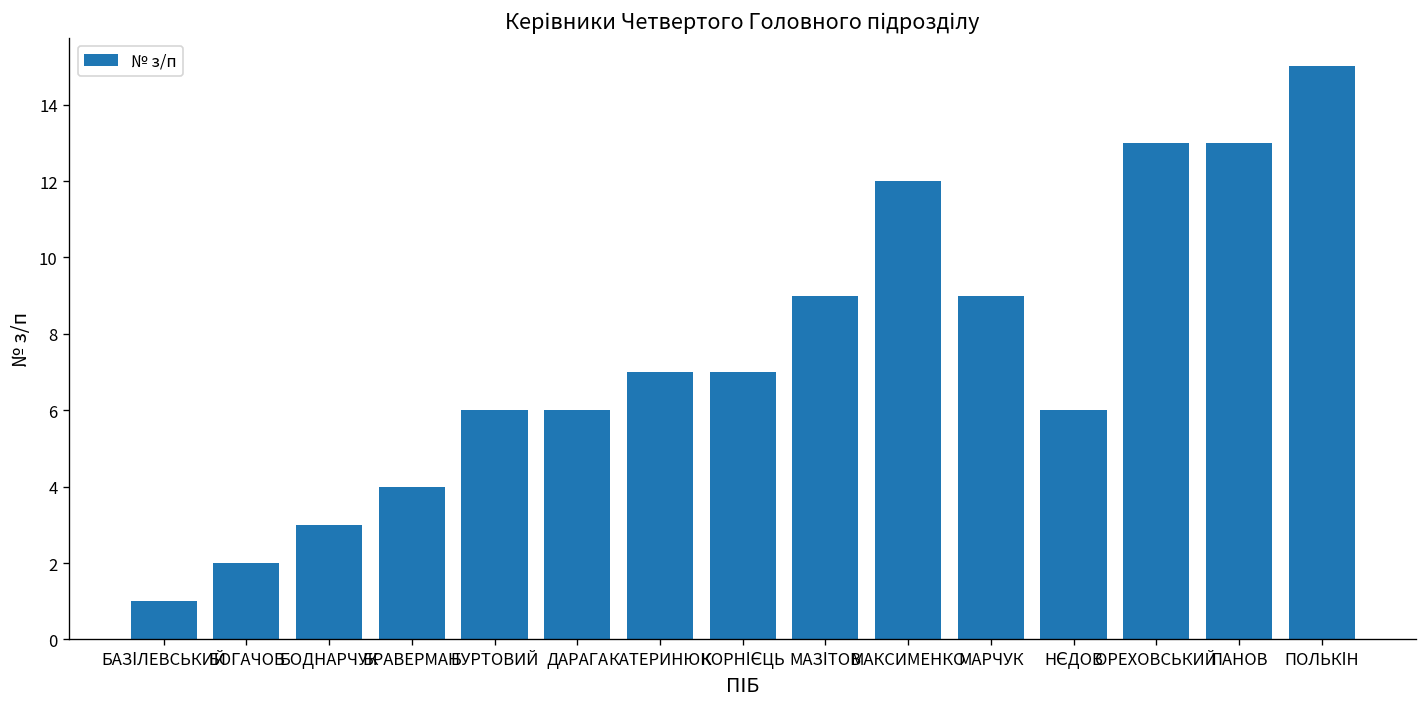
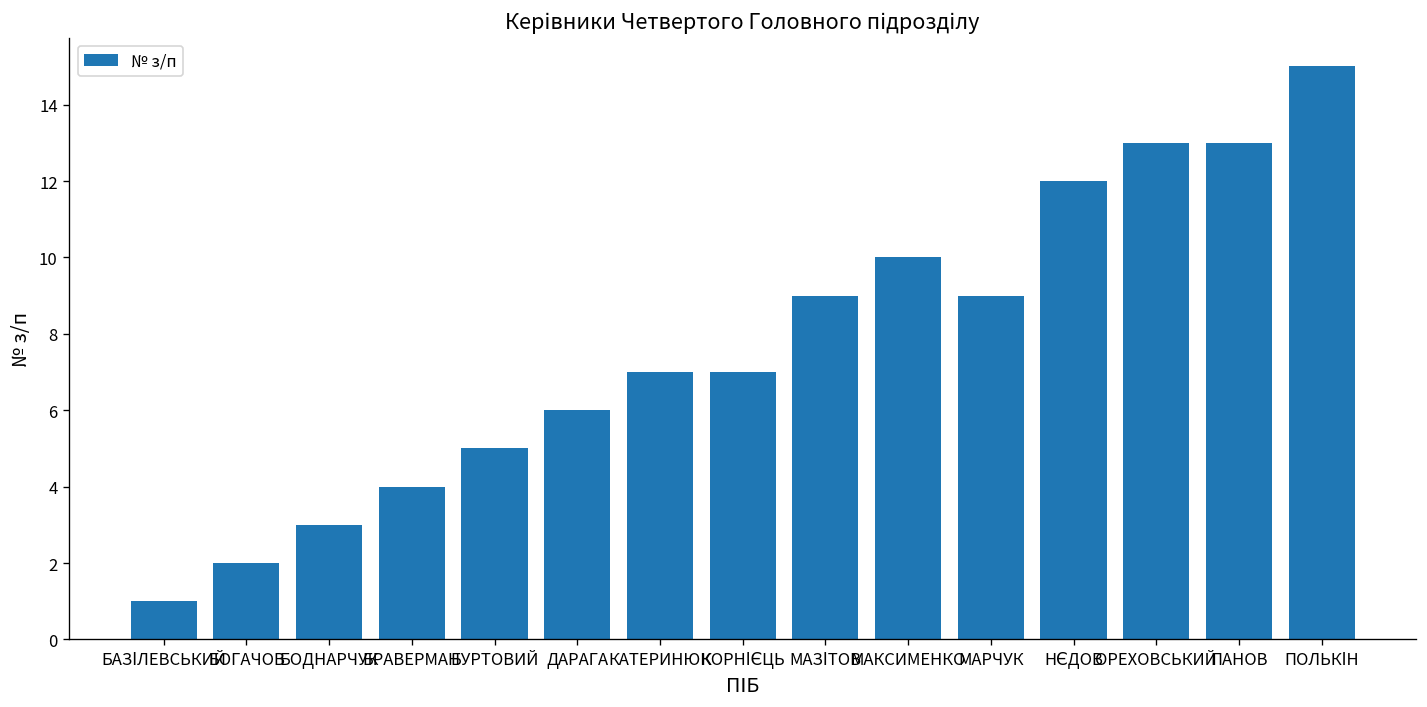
БУРТОВИЙ: 6 -> 5
МАКСИМЕНКО: 12 -> 10
НЄДОВ: 6 -> 12
